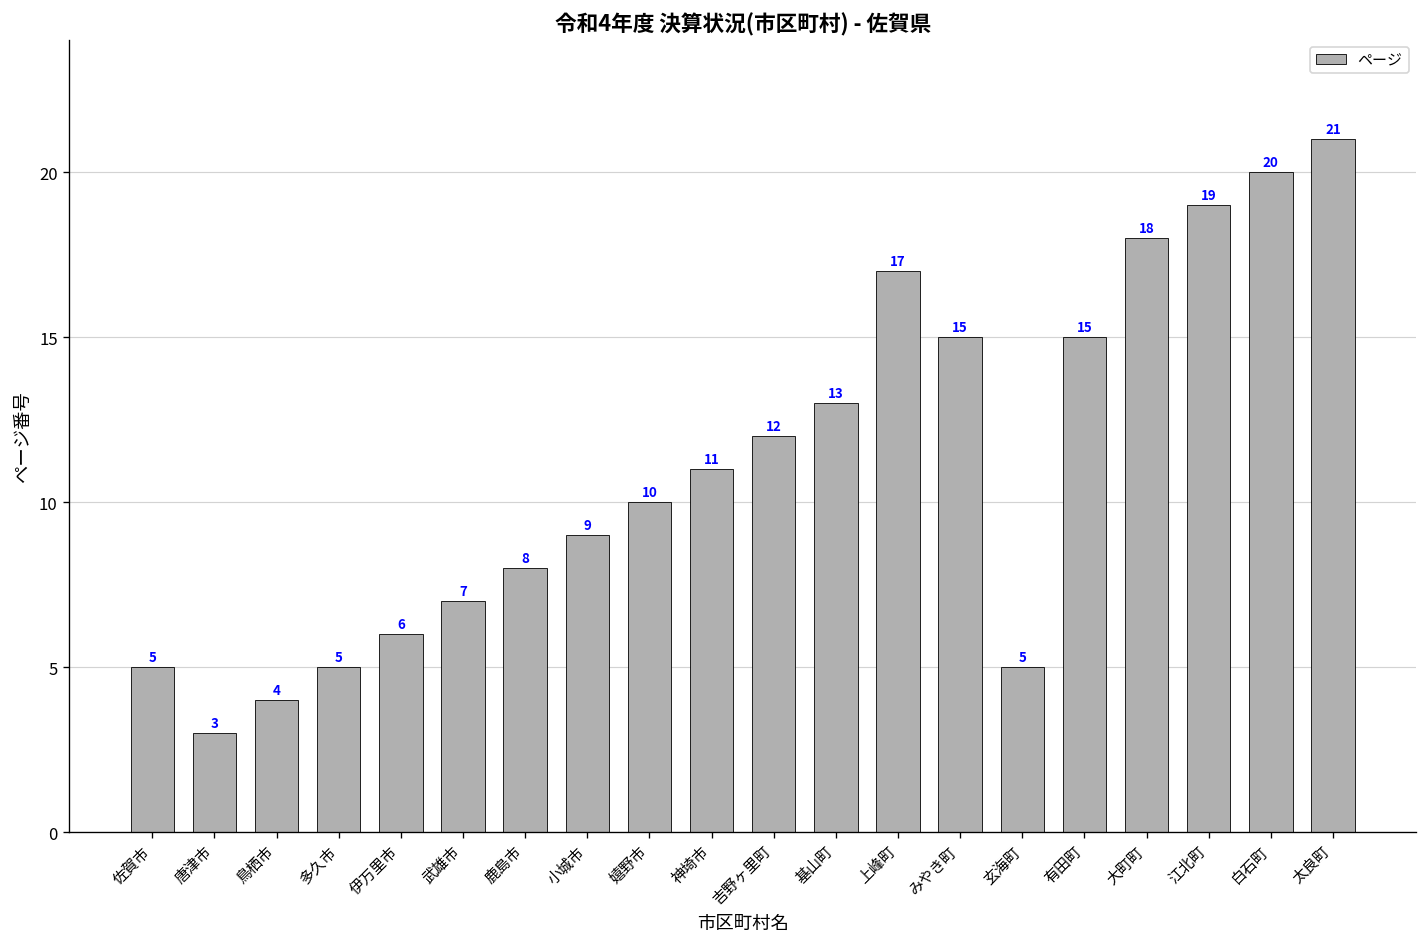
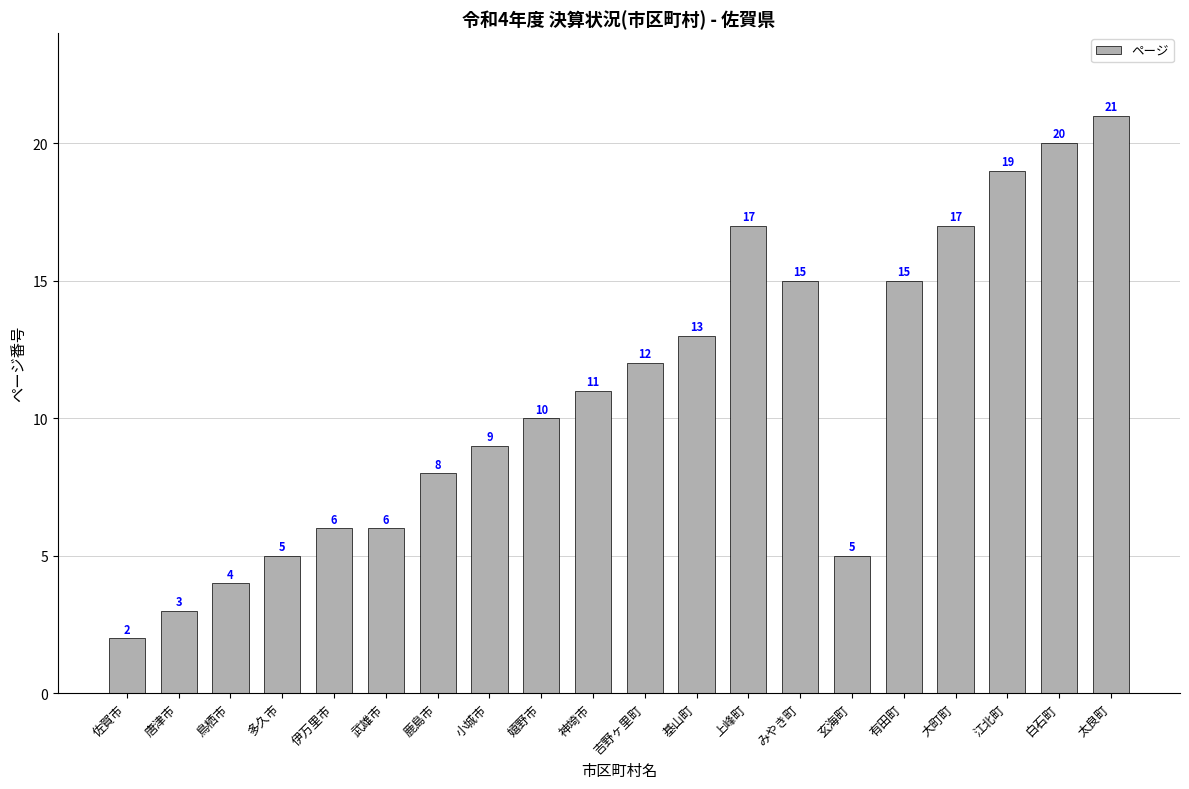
佐賀市: 5 -> 2
武雄市: 7 -> 6
大町町: 18 -> 17
